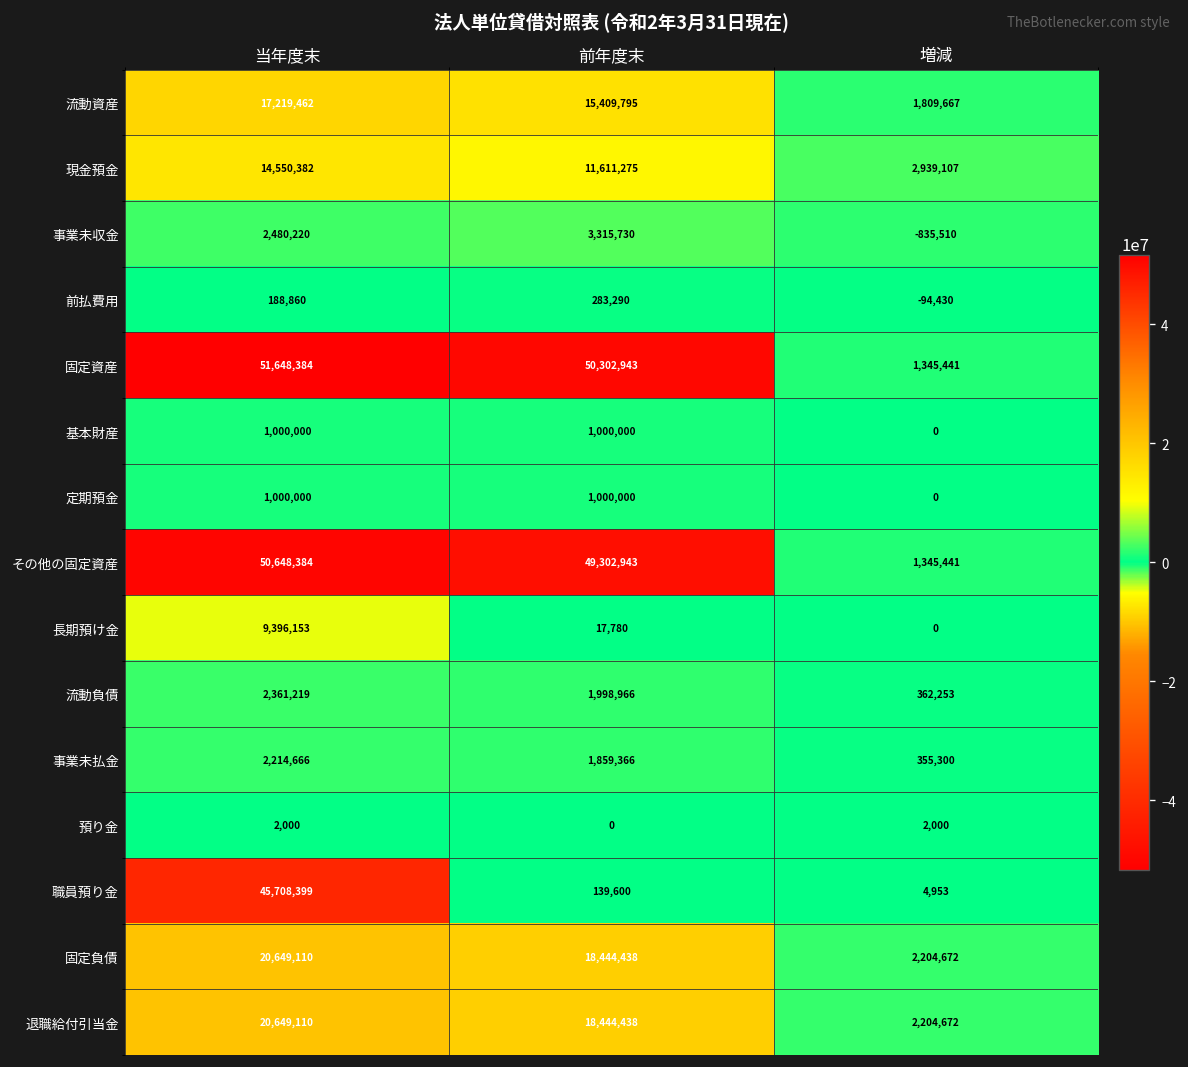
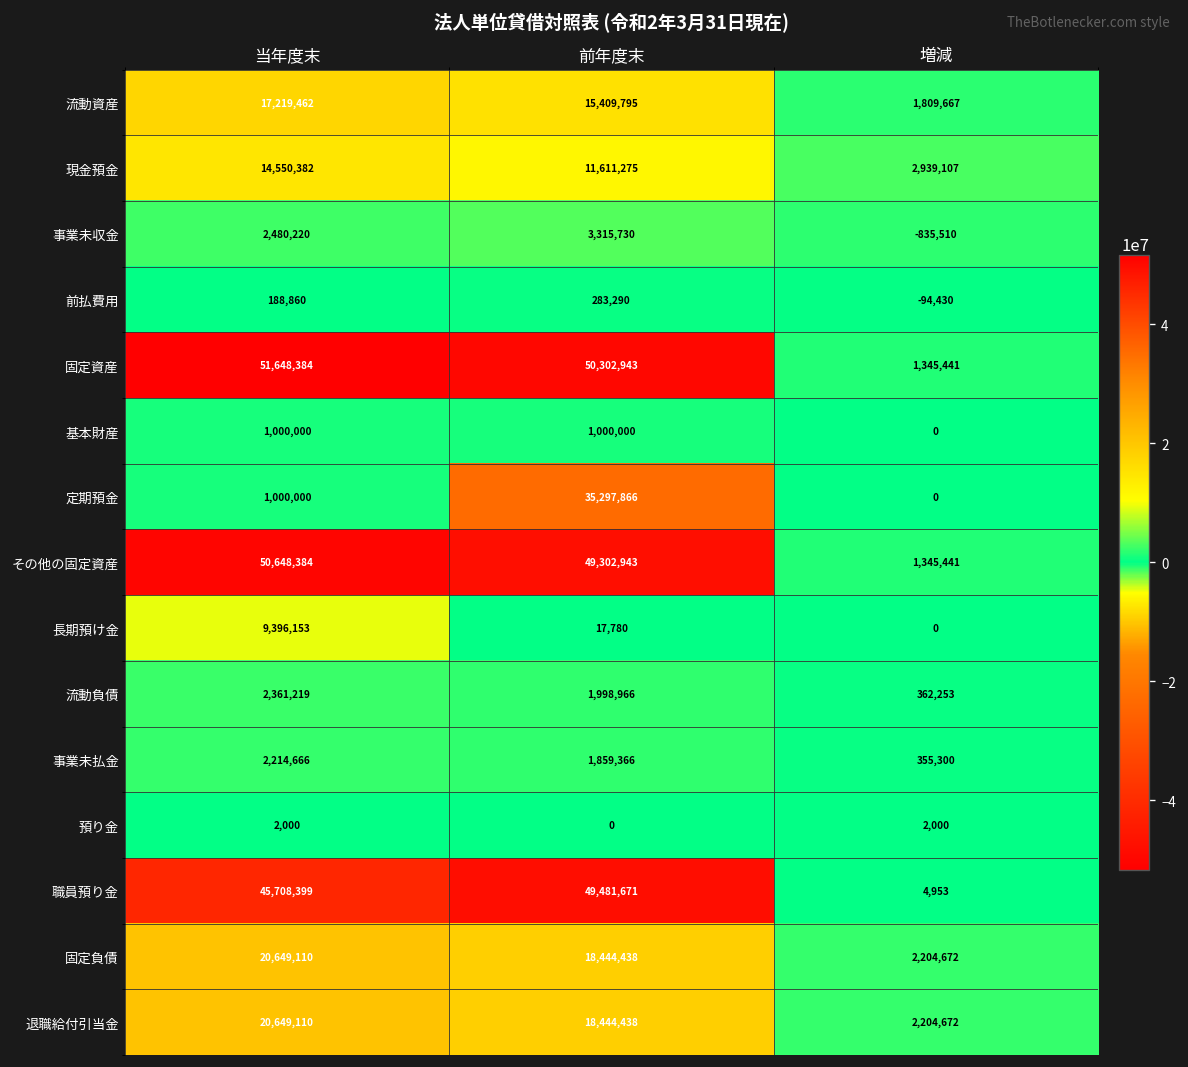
定期預金, 前年度末: 1,000,000 -> 35,297,866
職員預り金, 前年度末: 139,600 -> 49,481,671
